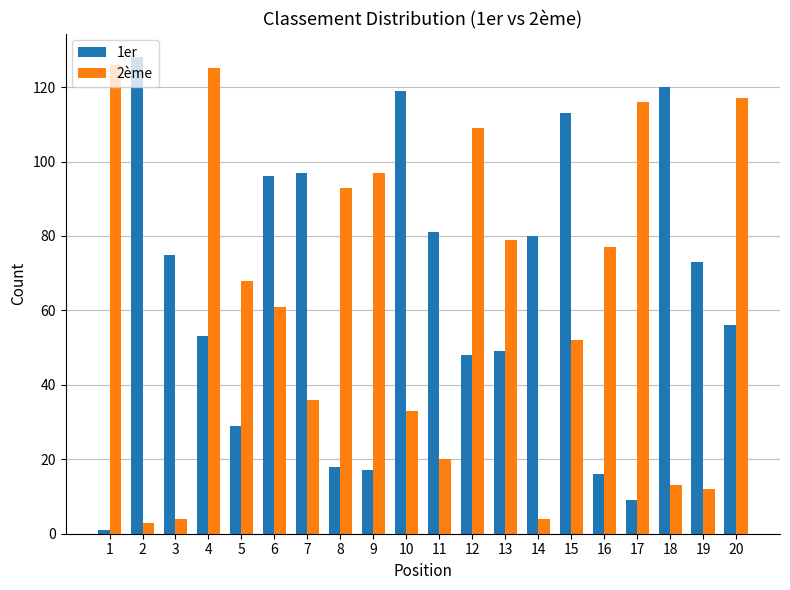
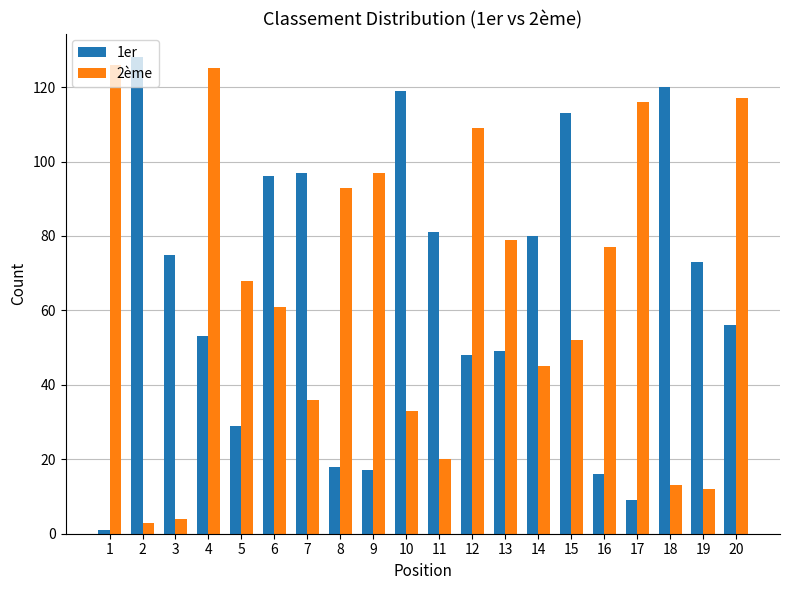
2ème, 14: 4 -> 45
